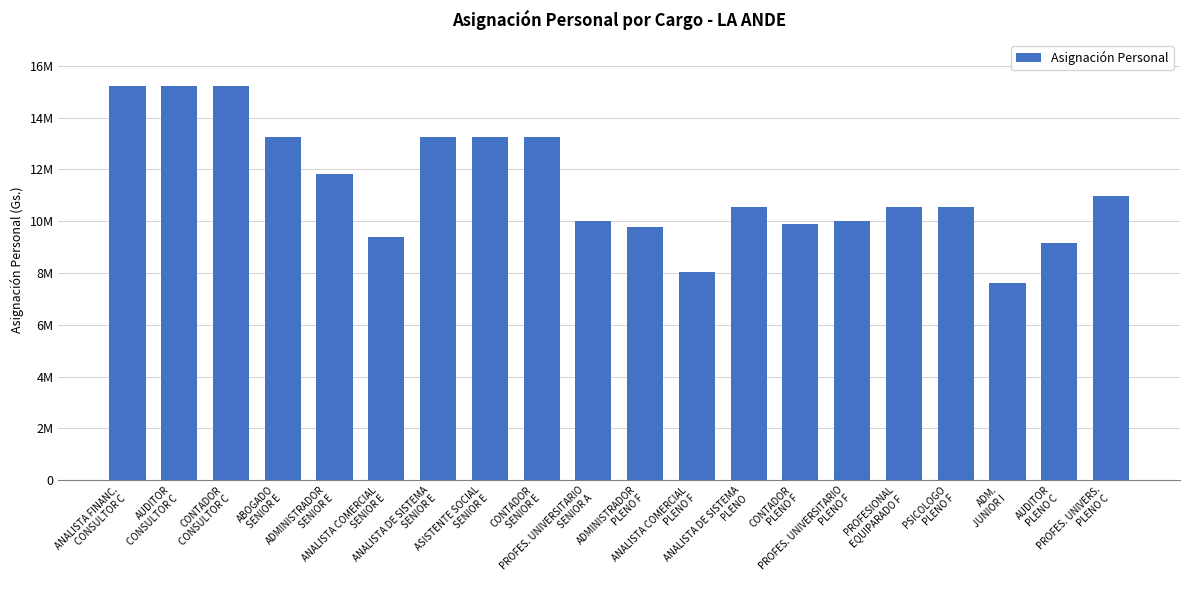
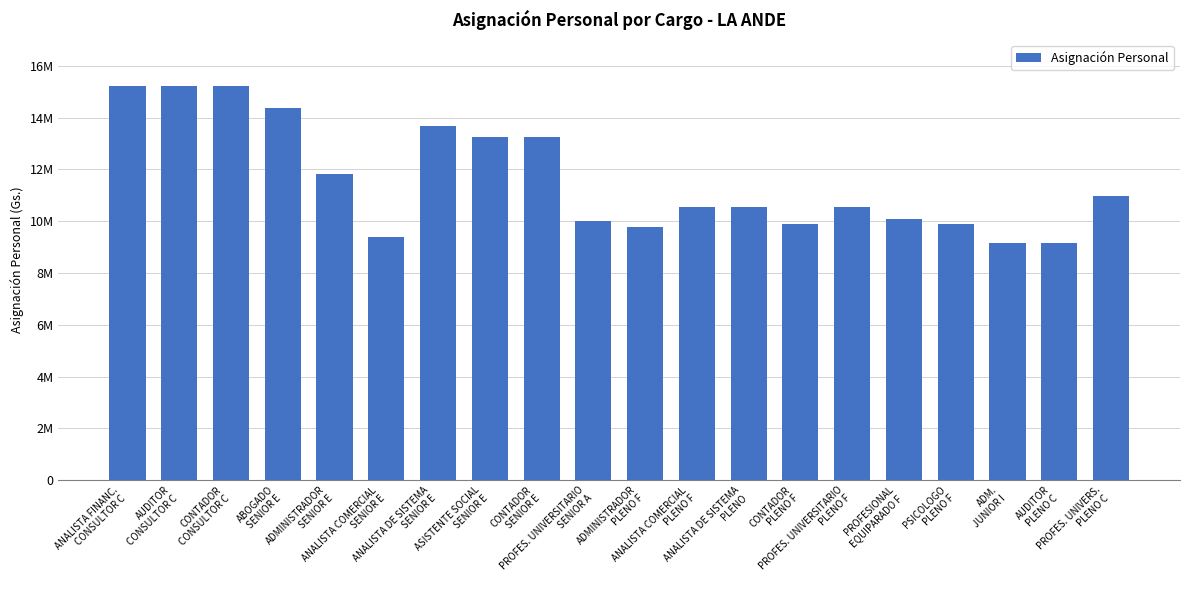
ABOGADO SENIOR E: 13300000 -> 14400000
ANALISTA DE SISTEMA SENIOR E: 13300000 -> 13700000
ANALISTA COMERCIAL PLENO F: 8100000 -> 10500000
PROFES. UNIVERSITARIO PLENO F: 10000000 -> 10500000
PROFESIONAL EQUIPARADO F: 10500000 -> 10100000
PSICOLOGO PLENO F: 10500000 -> 9900000
ADM. JUNIOR I: 7600000 -> 9200000
